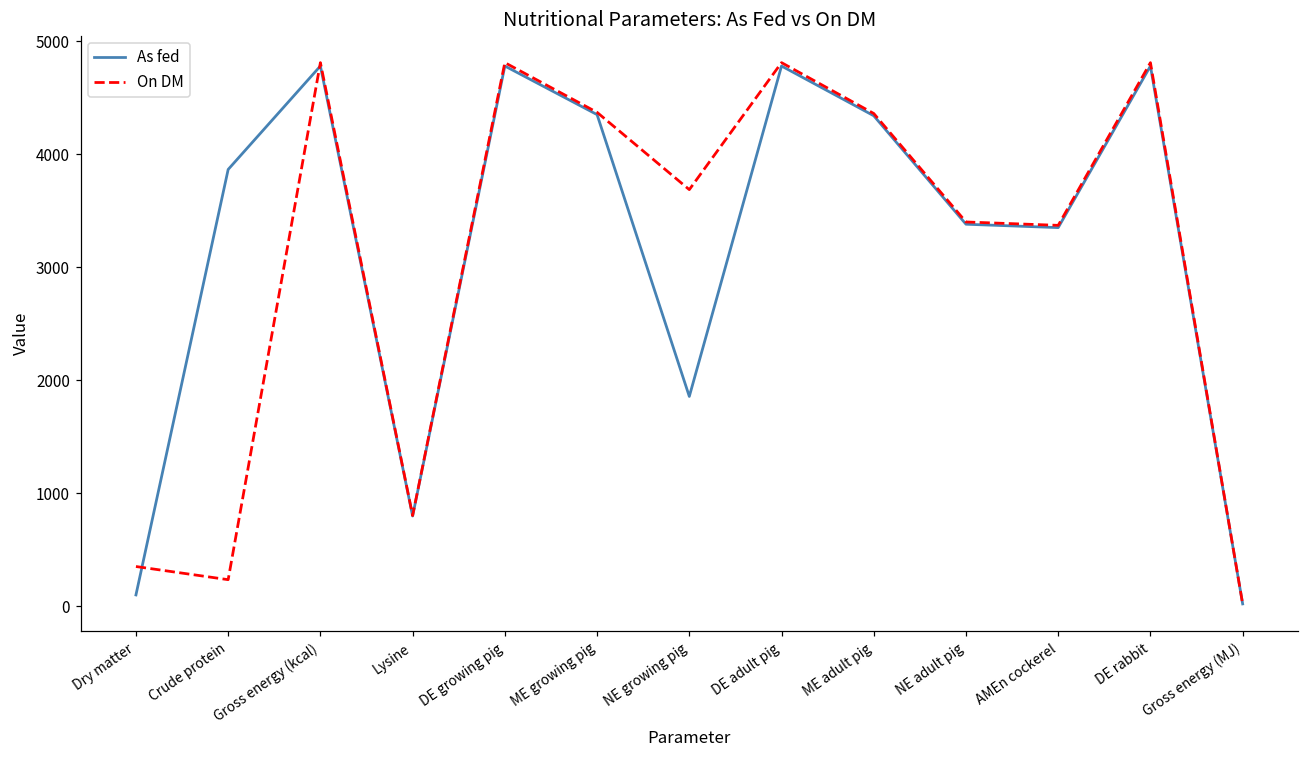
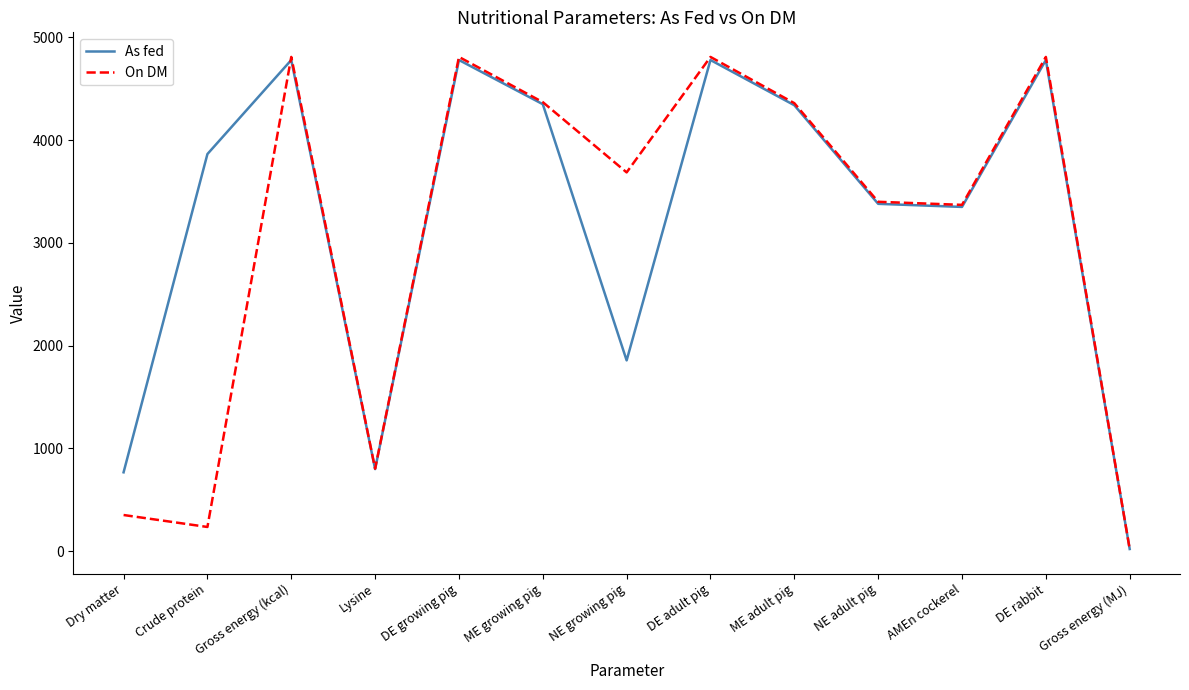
As fed, Dry matter: 100 -> 770
